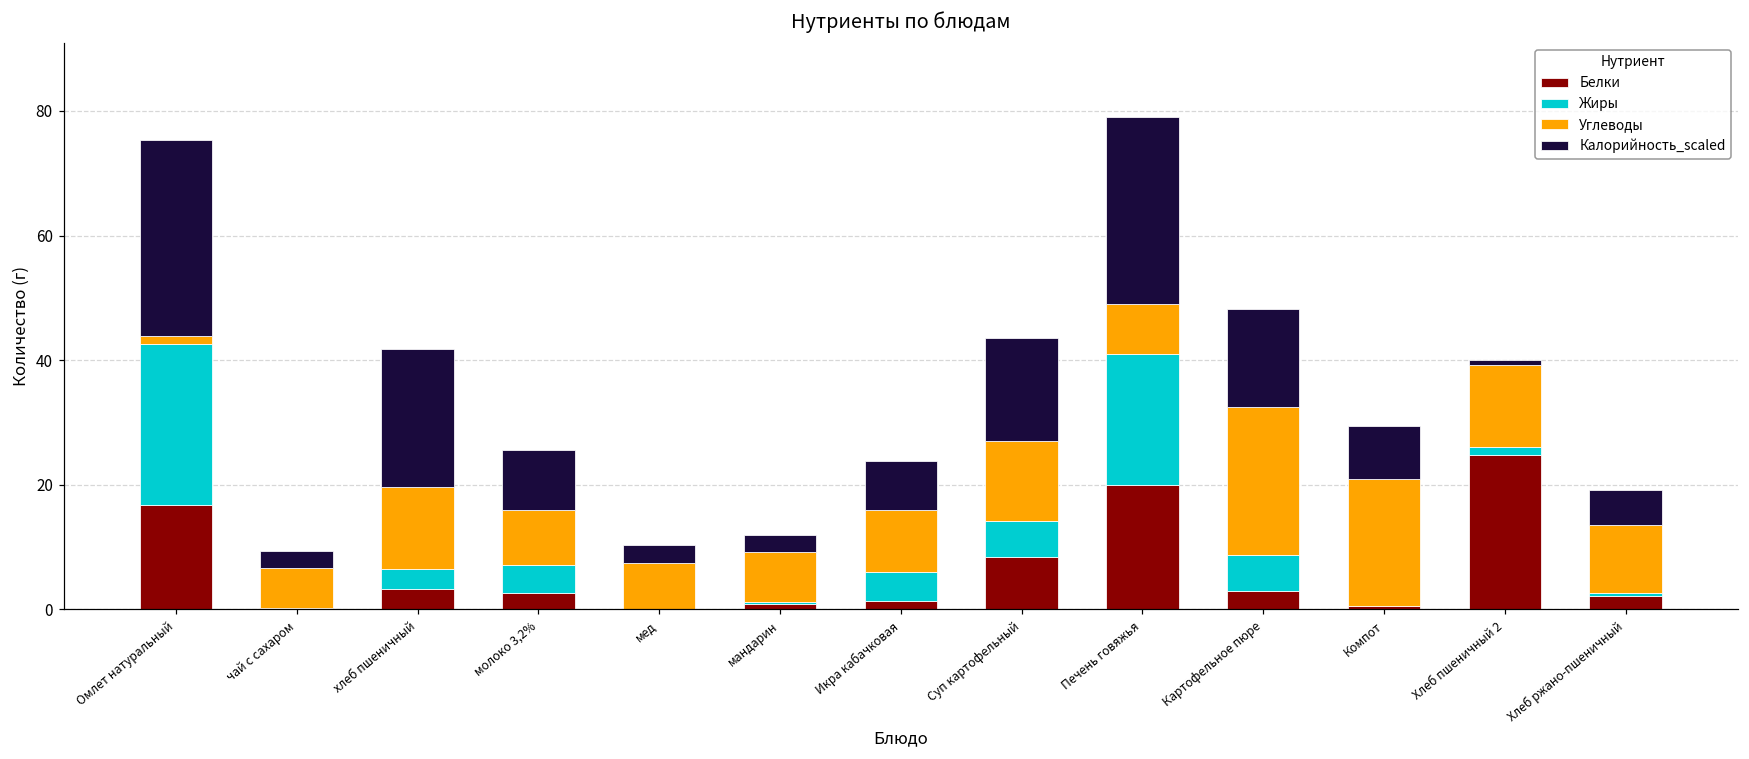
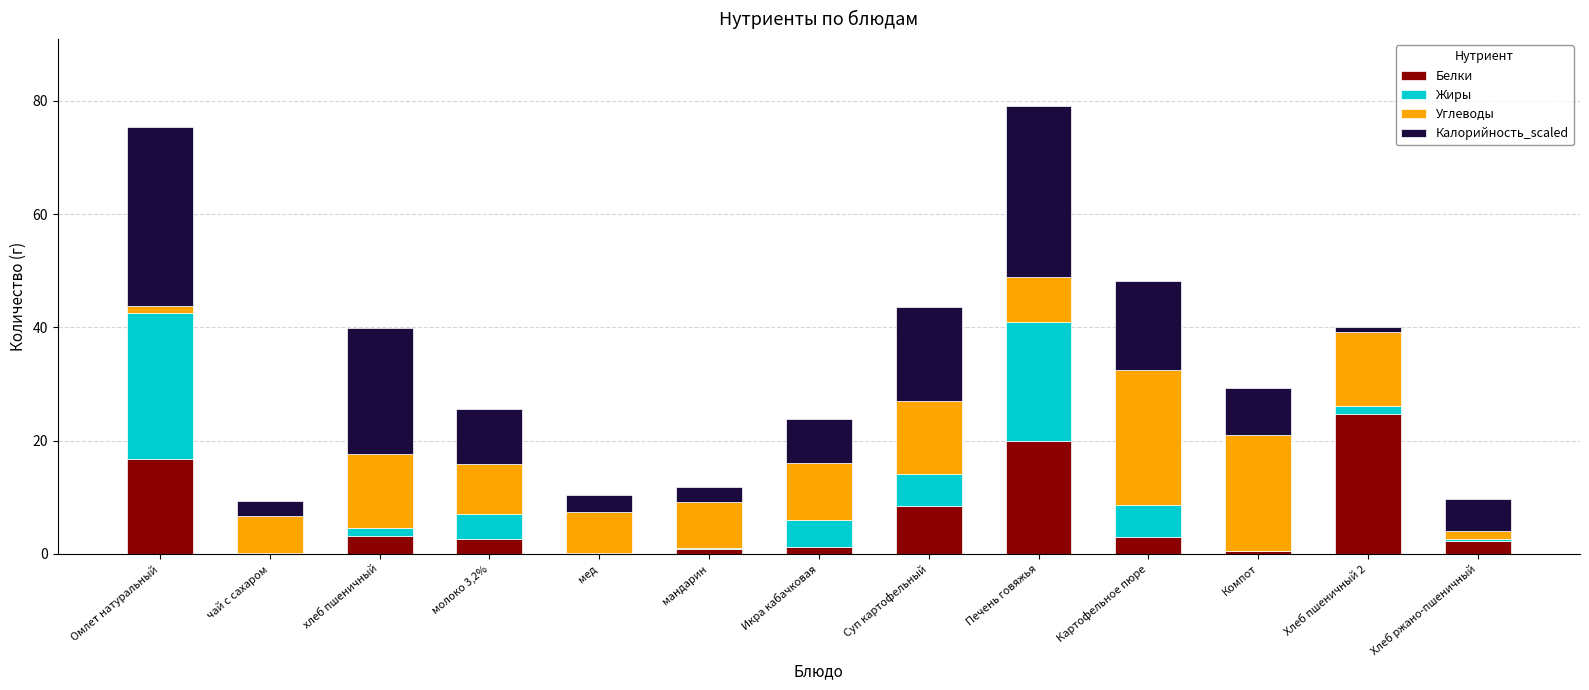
Жиры, хлеб пшеничный: 3 -> 1
Углеводы, Хлеб ржано-пшеничный: 11 -> 2
